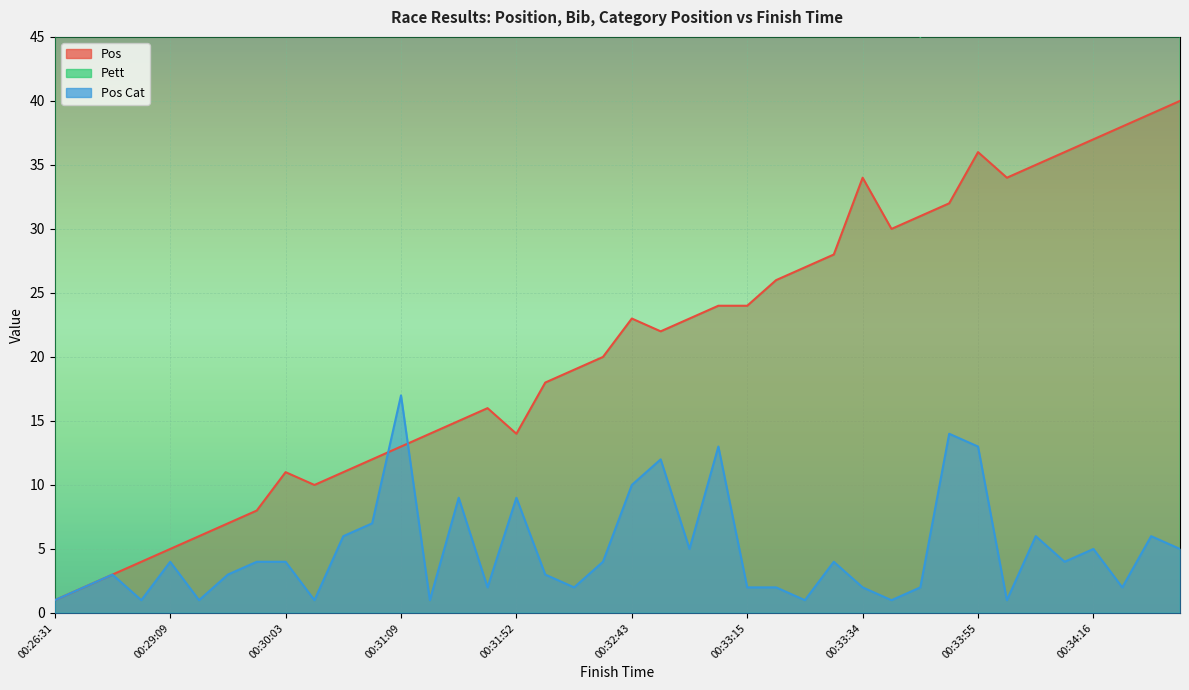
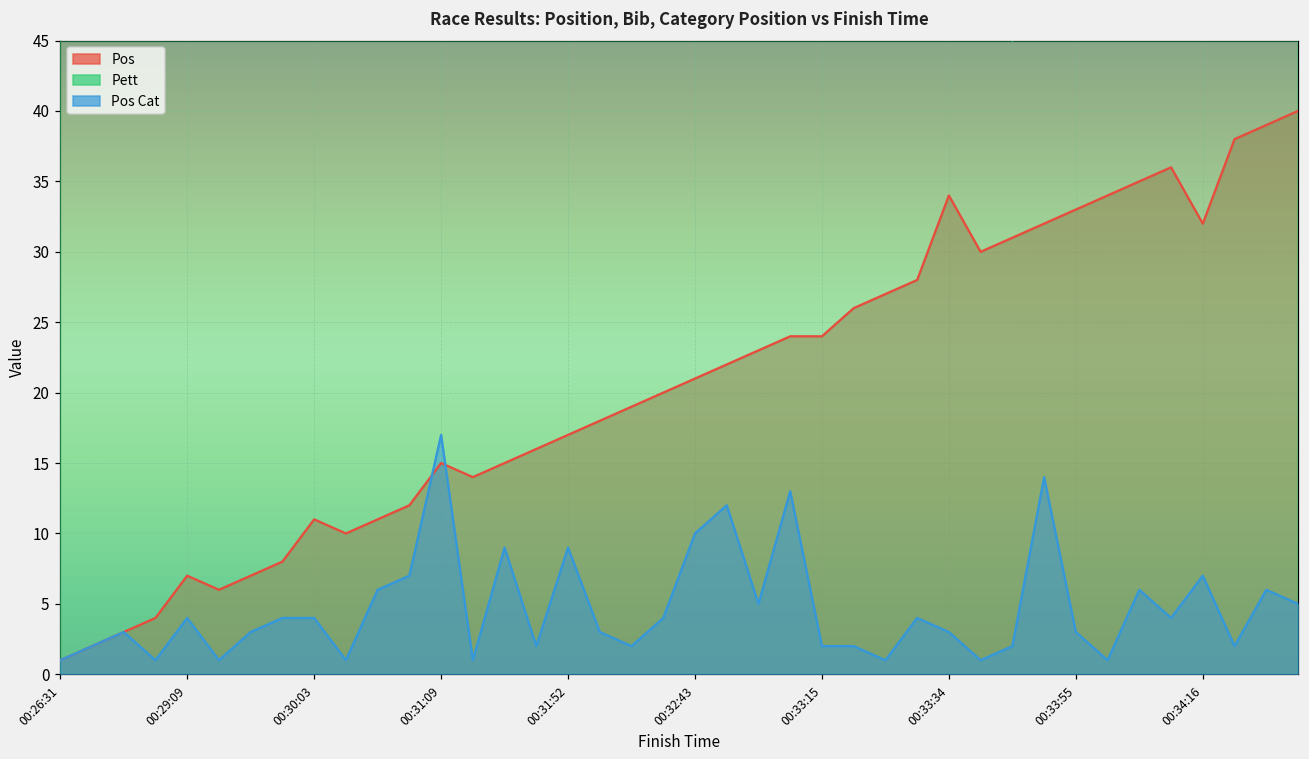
Pos, 00:29:09: 5 -> 7
Pos, 00:31:09: 13 -> 15
Pos, 00:31:52: 14 -> 17
Pos, 00:32:43: 23 -> 21
Pos Cat, 00:33:34: 2 -> 3
Pos, 00:33:55: 36 -> 33
Pos Cat, 00:33:55: 13 -> 3
Pos, 00:34:16: 37 -> 32
Pos Cat, 00:34:16: 5 -> 7
